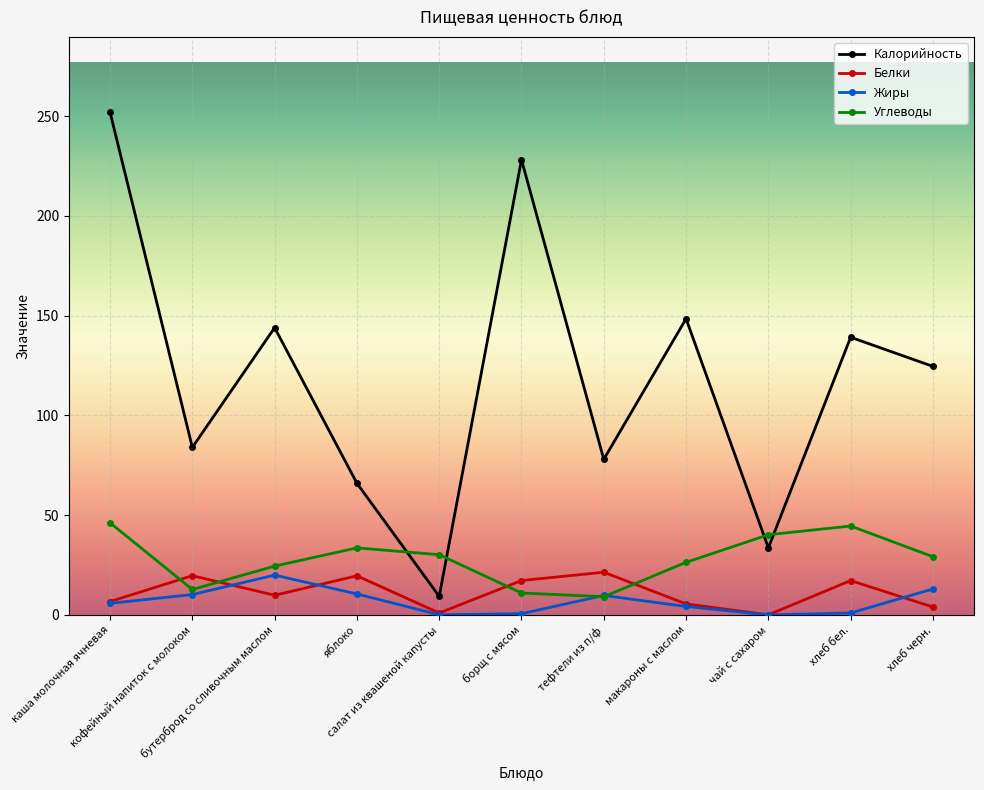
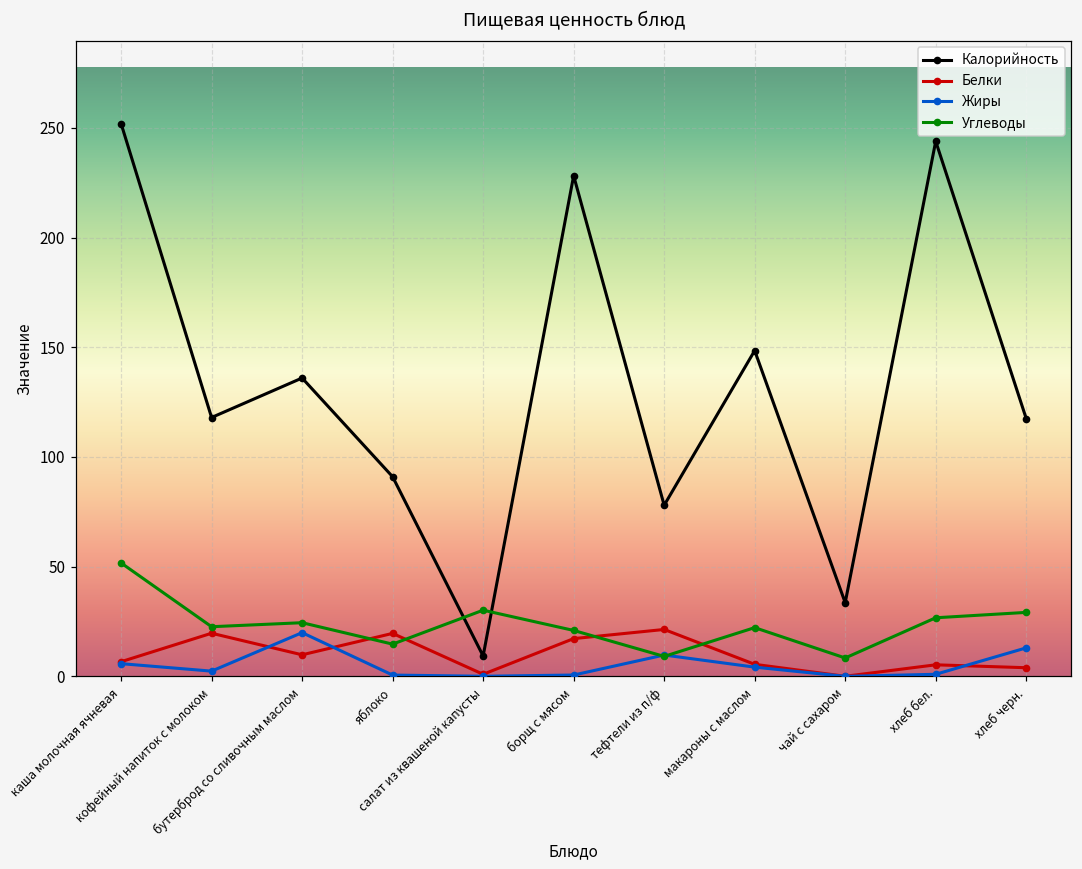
Углеводы, каша молочная ячневая: 46 -> 52
Калорийность, кофейный напиток с молоком: 84 -> 118
Жиры, кофейный напиток с молоком: 10 -> 2
Углеводы, кофейный напиток с молоком: 13 -> 23
Калорийность, бутерброд со сливочным маслом: 144 -> 136
Калорийность, яблоко: 66 -> 91
Жиры, яблоко: 11 -> 1
Углеводы, яблоко: 34 -> 15
Углеводы, борщ с мясом: 11 -> 21
Углеводы, макароны с маслом: 26 -> 22
Углеводы, чай с сахаром: 40 -> 8
Калорийность, хлеб бел.: 139 -> 244
Белки, хлеб бел.: 17 -> 5
Углеводы, хлеб бел.: 45 -> 27
Калорийность, хлеб черн.: 125 -> 118
